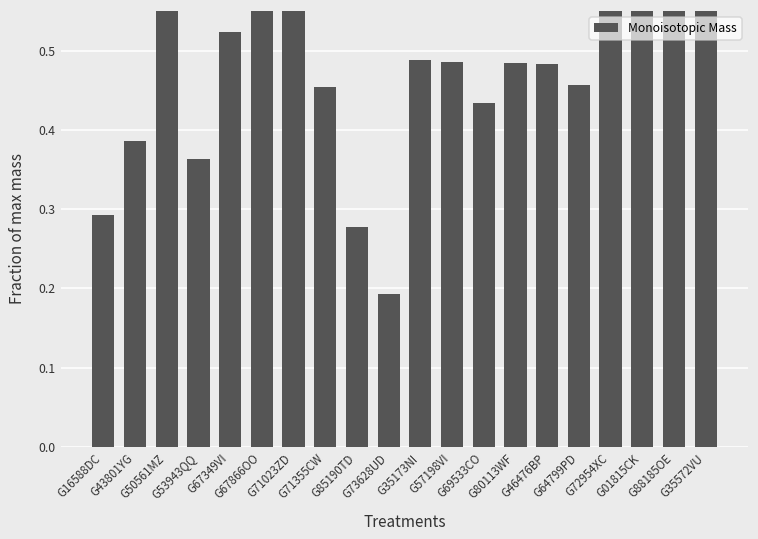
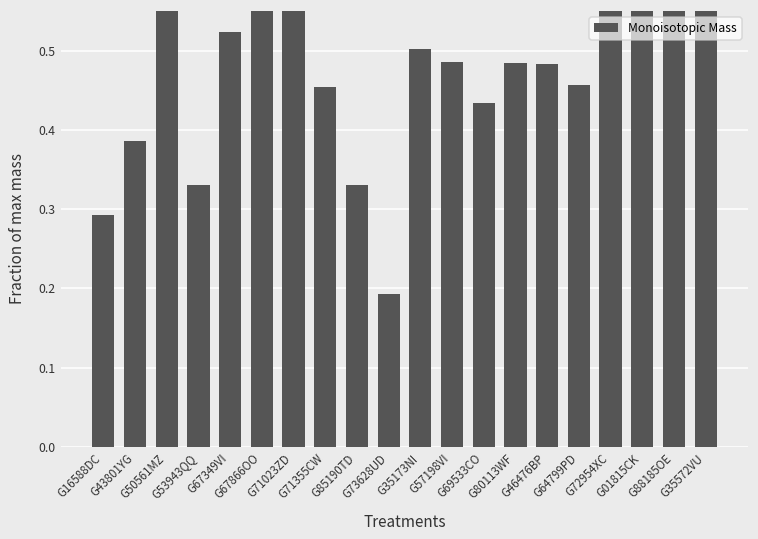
G53943QQ: 0.36 -> 0.33
G85190TD: 0.28 -> 0.33
G35173NI: 0.49 -> 0.50
